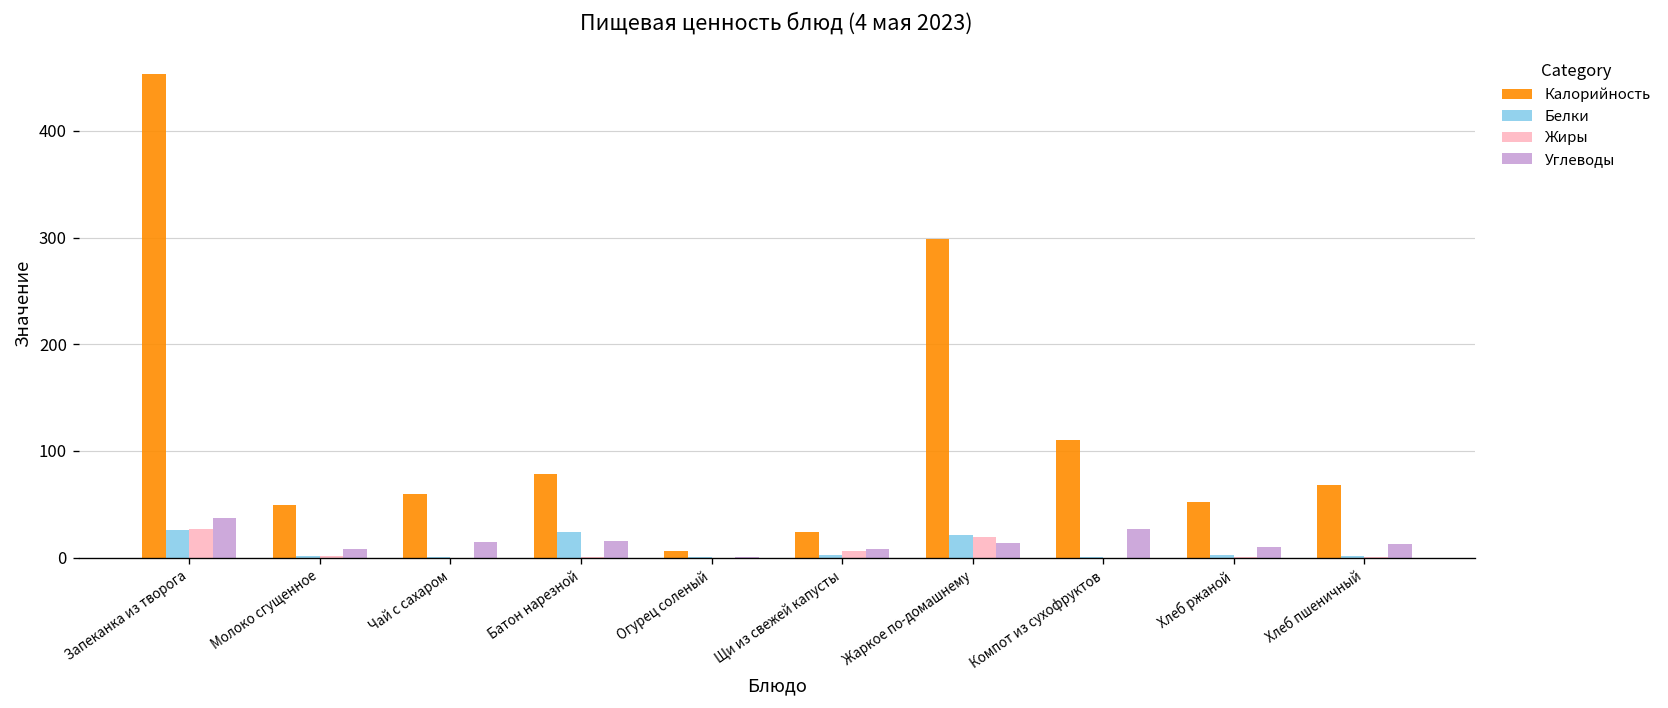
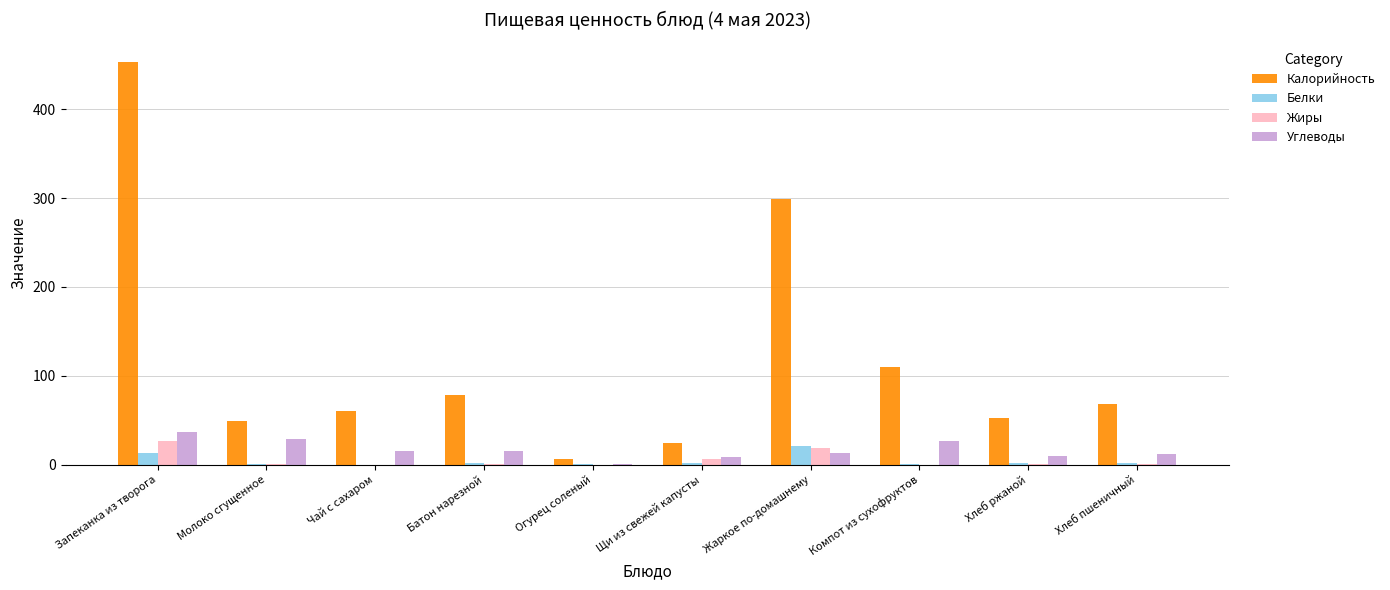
Белки, Запеканка из творога: 30 -> 10
Углеводы, Молоко сгущенное: 10 -> 30
Белки, Батон нарезной: 20 -> 0
